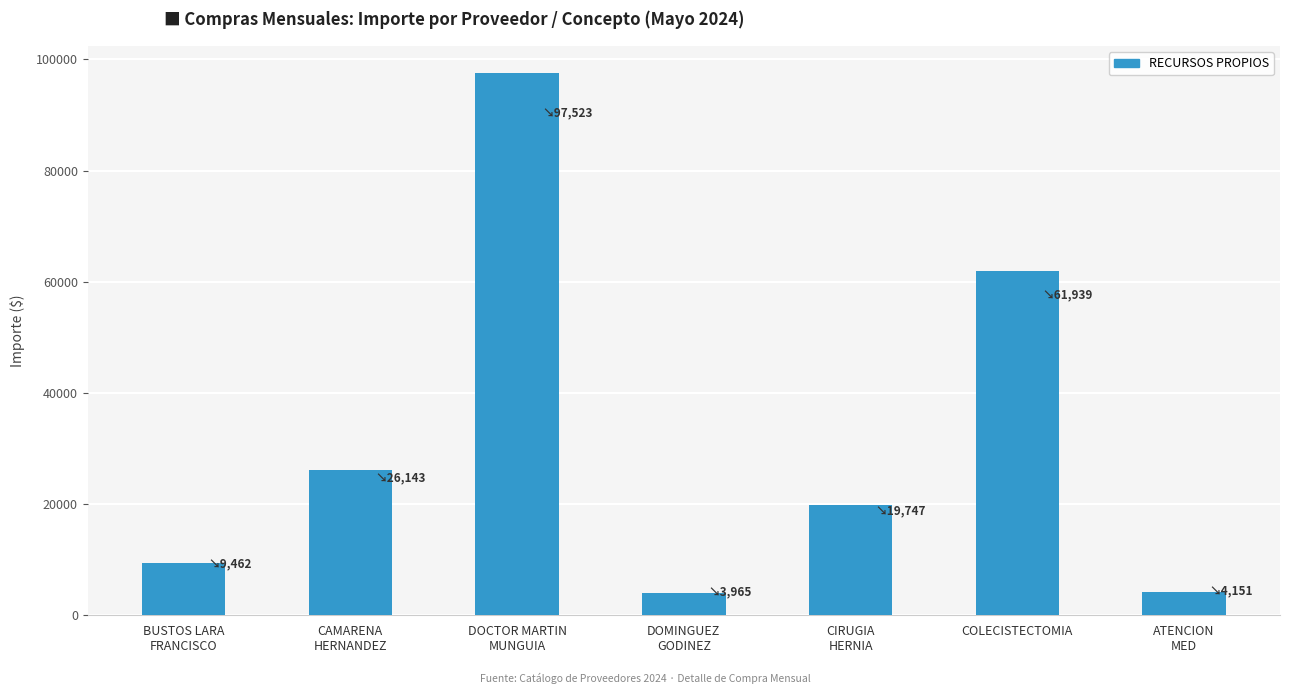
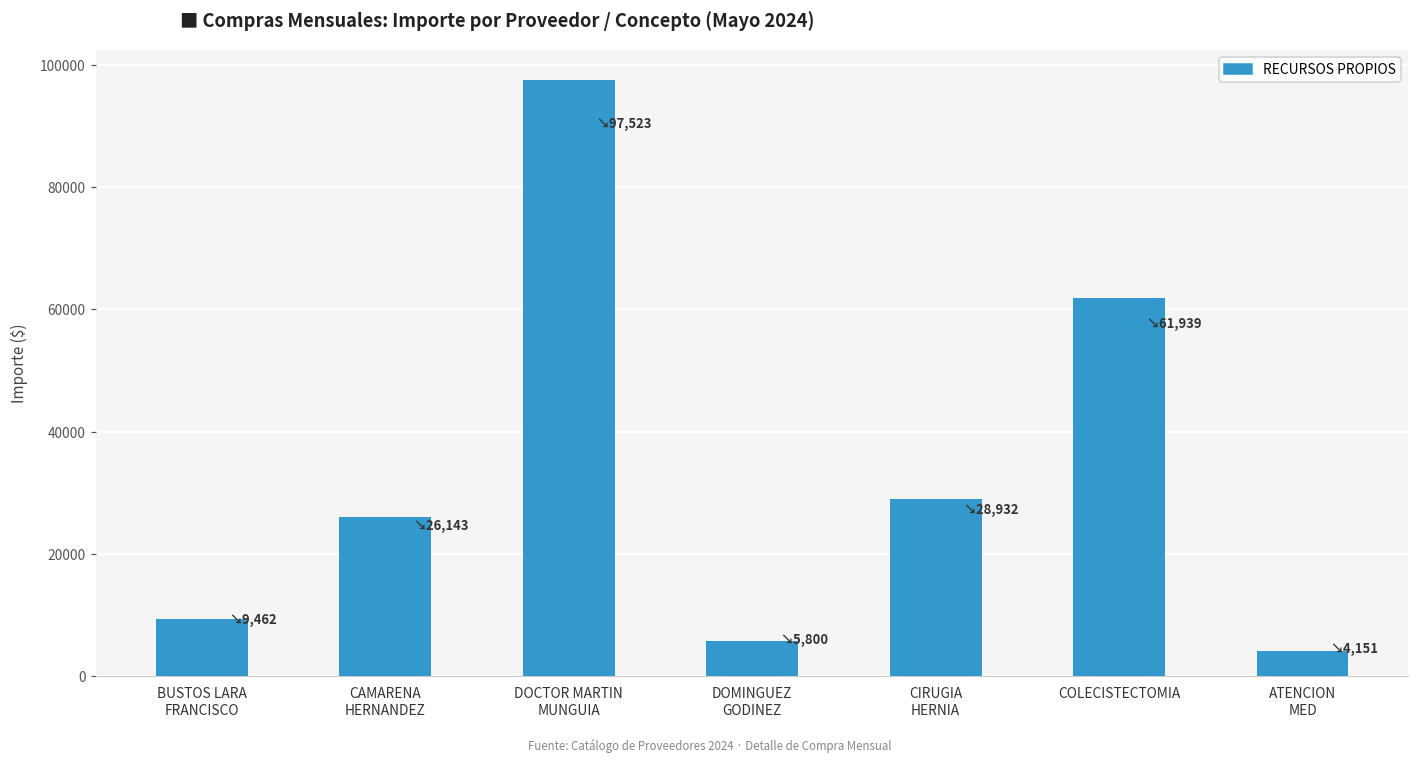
DOMINGUEZ GODINEZ: 3,965 -> 5,800
CIRUGIA HERNIA: 19,747 -> 28,932
